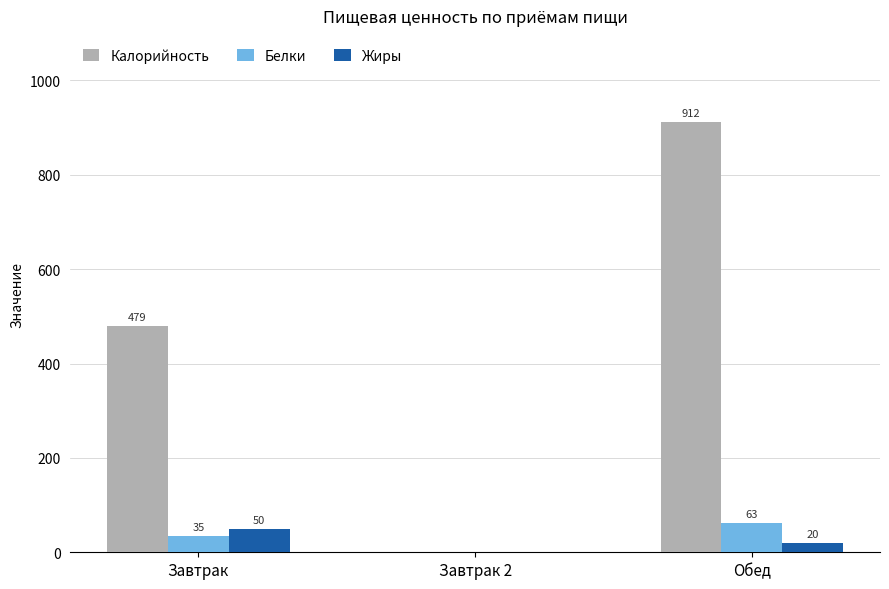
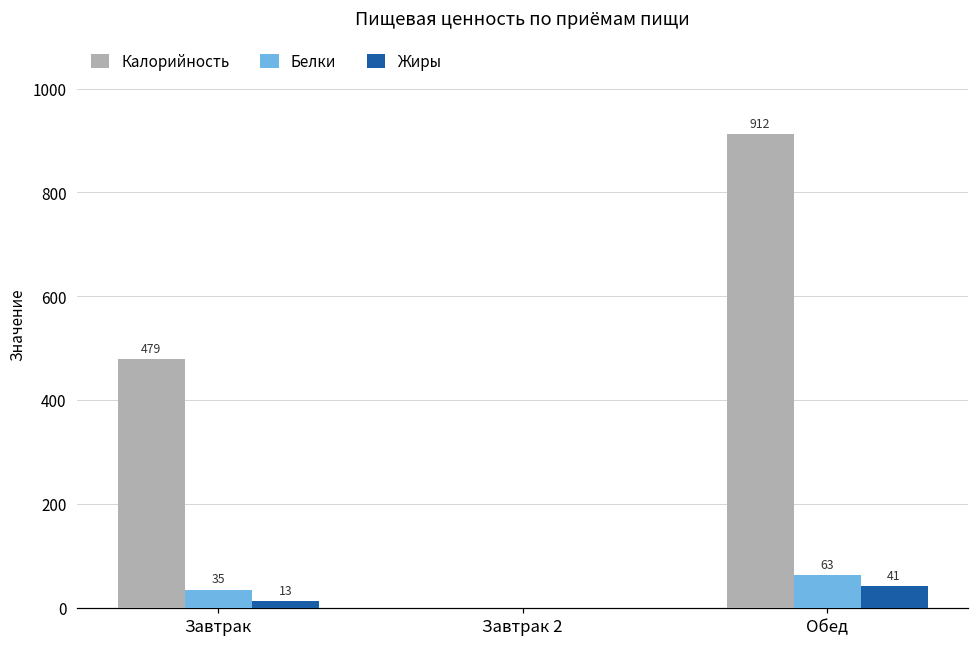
Жиры, Завтрак: 50 -> 13
Жиры, Обед: 20 -> 41
